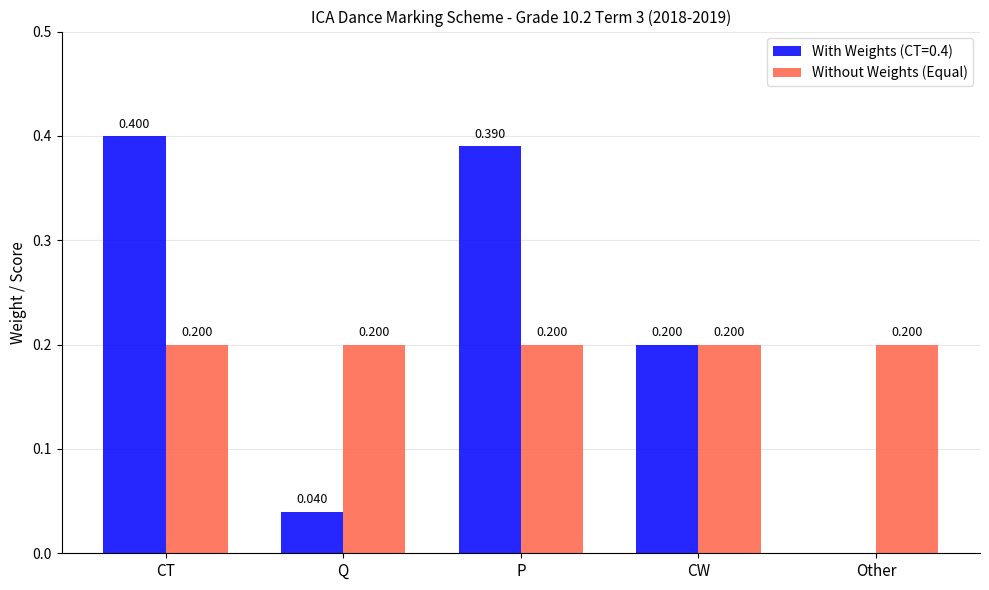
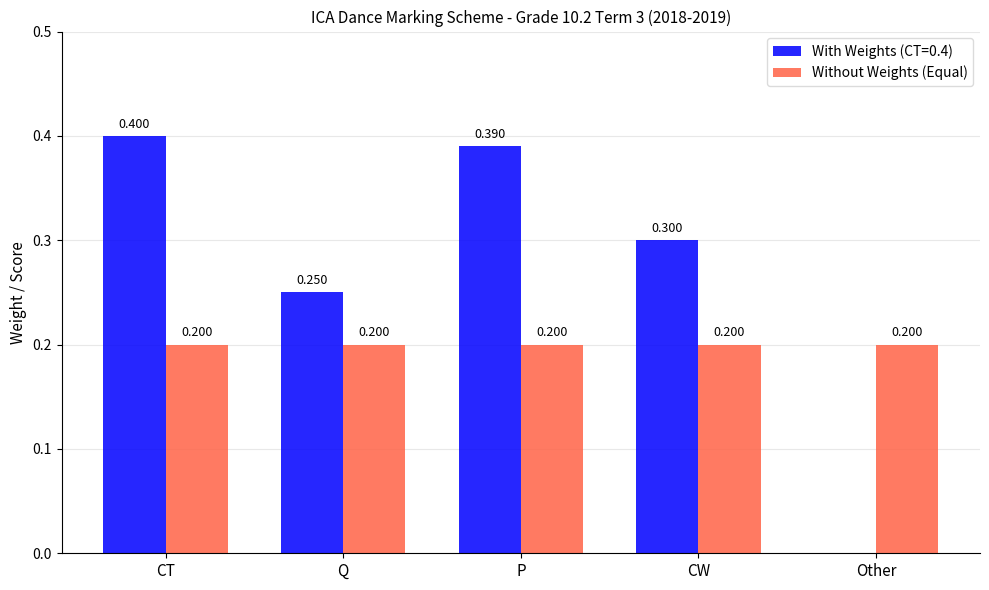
With Weights (CT=0.4), Q: 0.040 -> 0.250
With Weights (CT=0.4), CW: 0.200 -> 0.300
